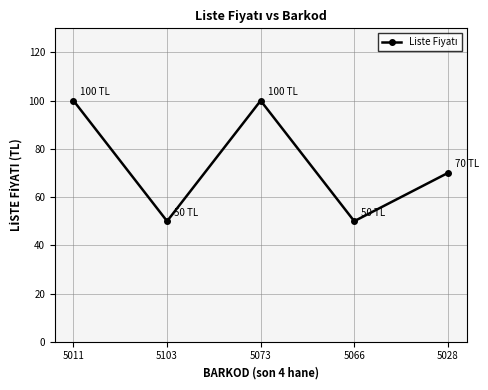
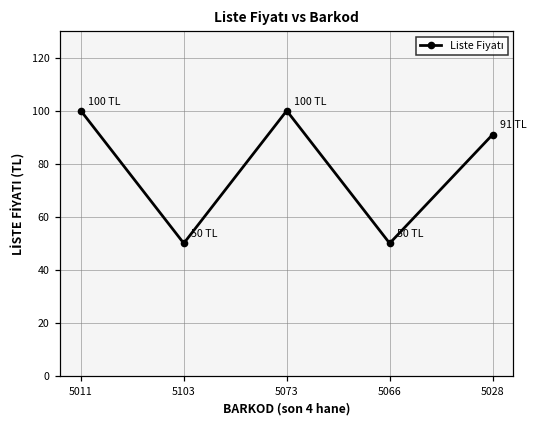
5028: 70 -> 91
